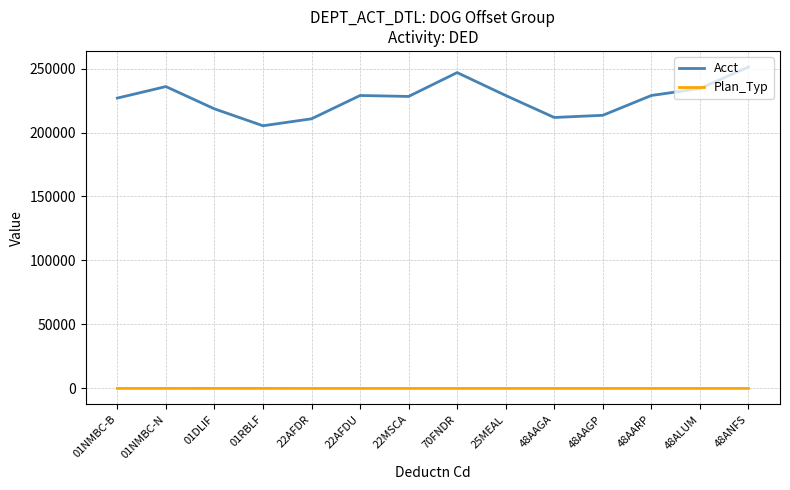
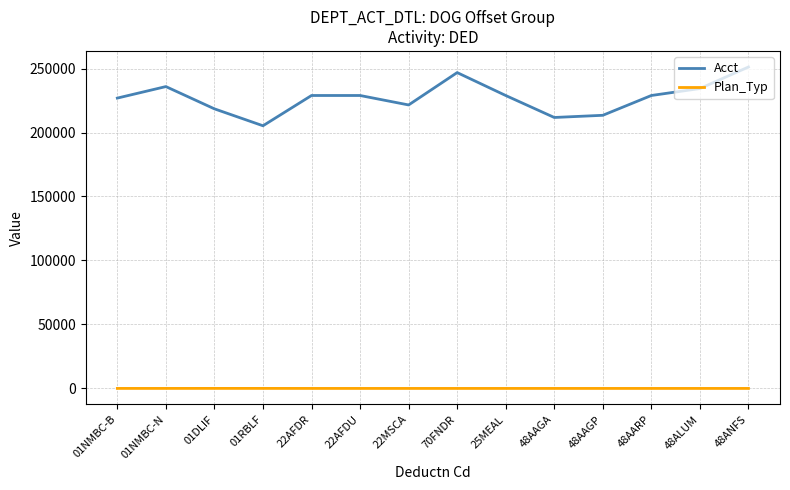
Acct, 22AFDR: 211000 -> 229000
Acct, 22MSCA: 228000 -> 222000
